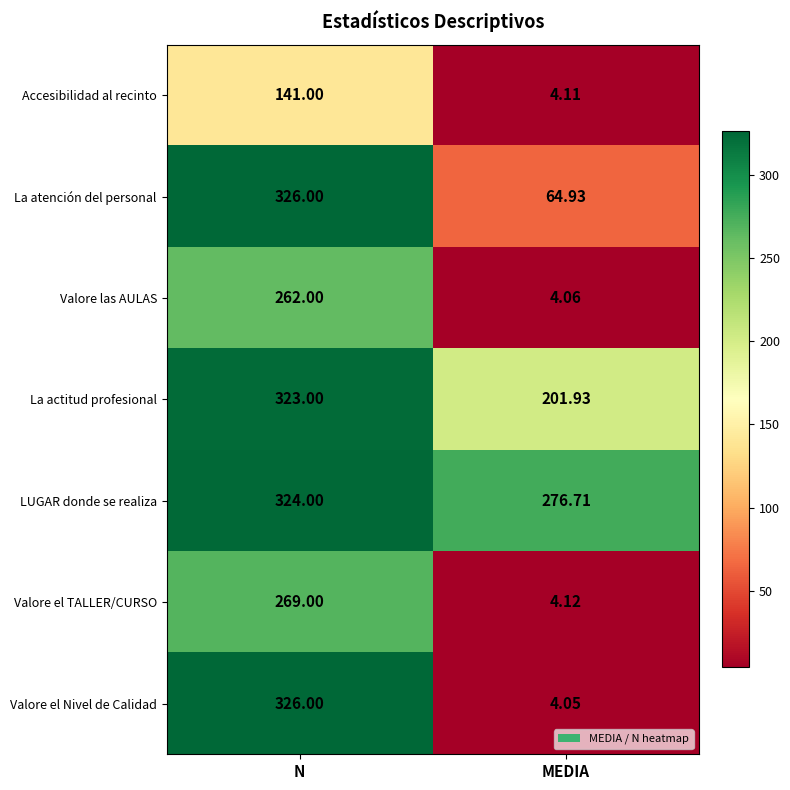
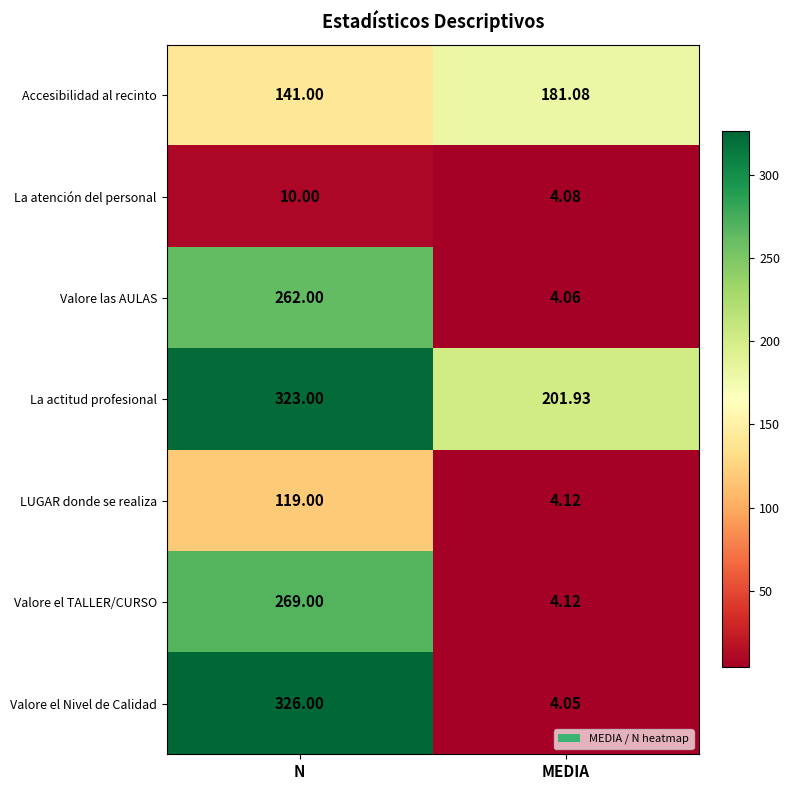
Accesibilidad al recinto, MEDIA: 4.11 -> 181.08
La atención del personal, N: 326.00 -> 10.00
La atención del personal, MEDIA: 64.93 -> 4.08
LUGAR donde se realiza, N: 324.00 -> 119.00
LUGAR donde se realiza, MEDIA: 276.71 -> 4.12
